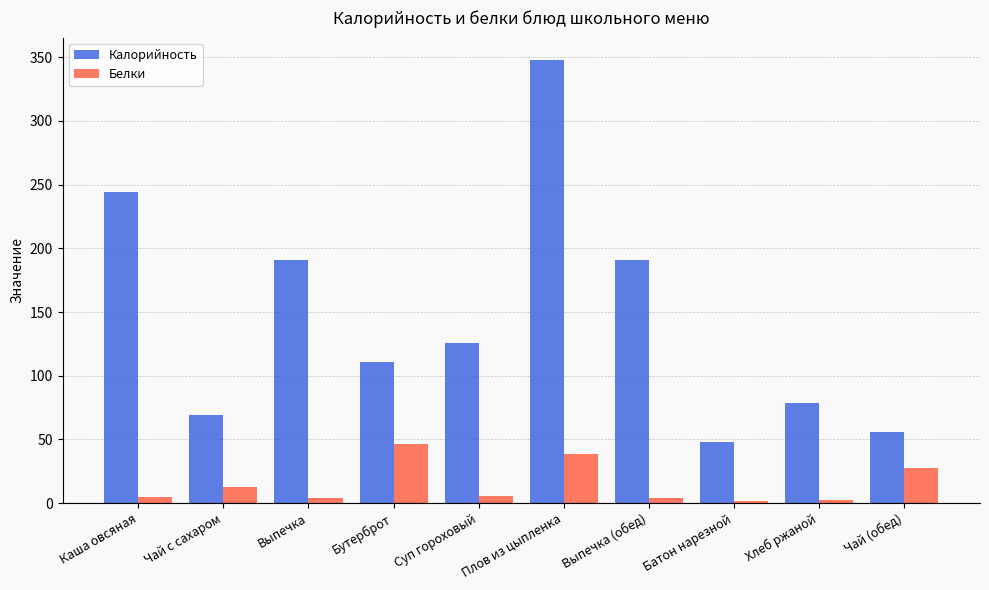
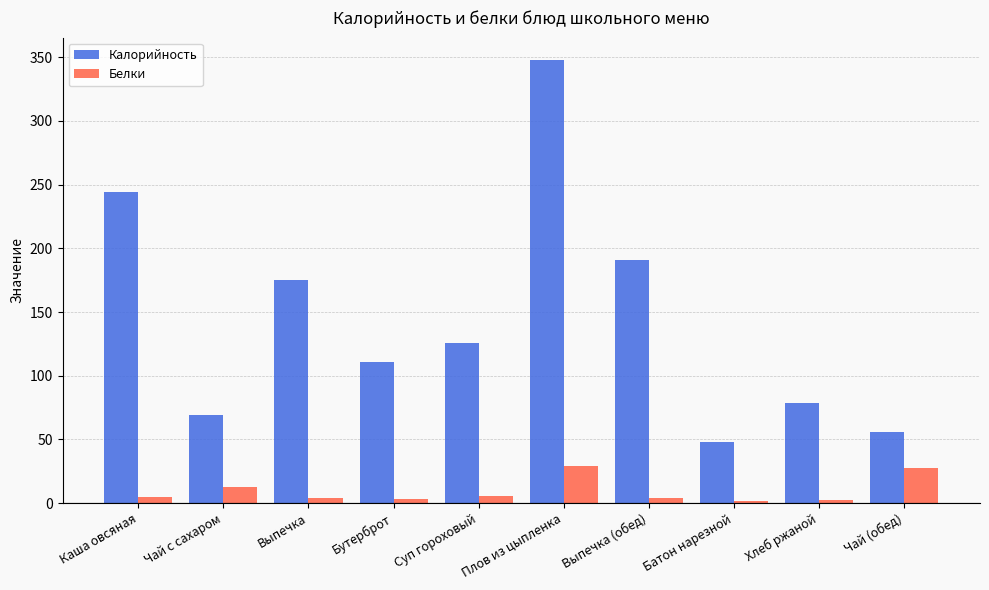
Калорийность, Выпечка: 191 -> 175
Белки, Бутерброт: 46 -> 3
Белки, Плов из цыпленка: 38 -> 29
